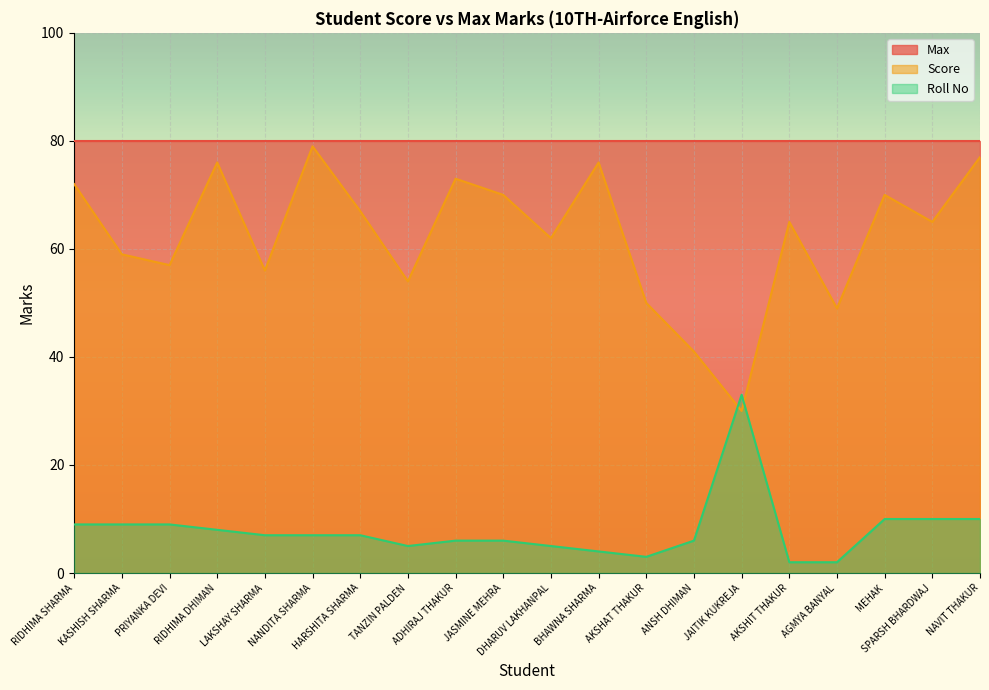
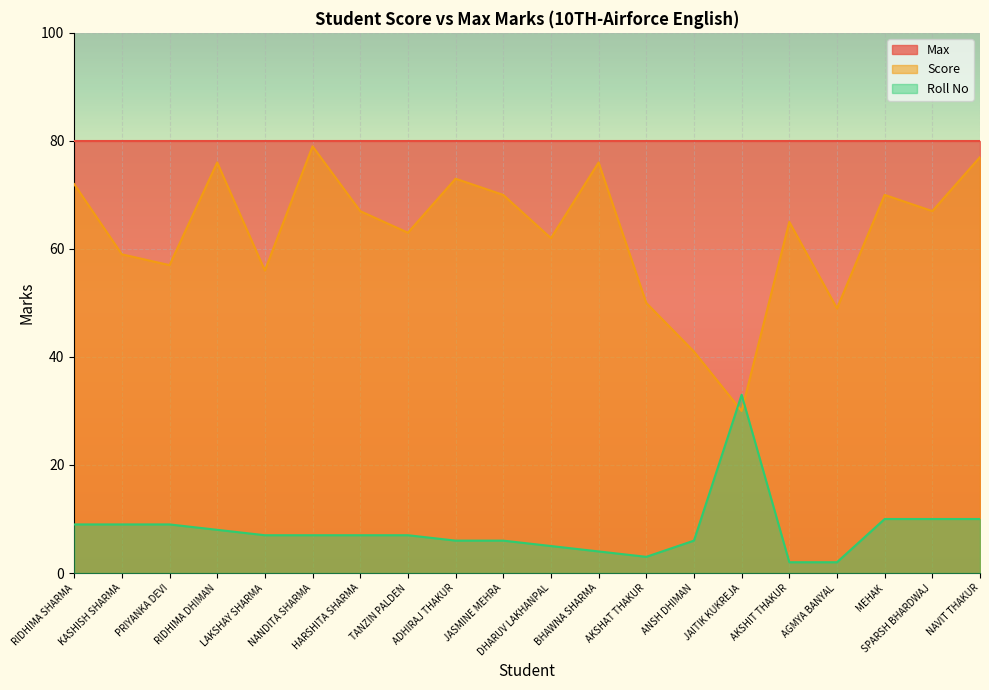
Score, TANZIN PALDEN: 54 -> 63
Roll No, TANZIN PALDEN: 5 -> 7
Score, SPARSH BHARDWAJ: 65 -> 67
